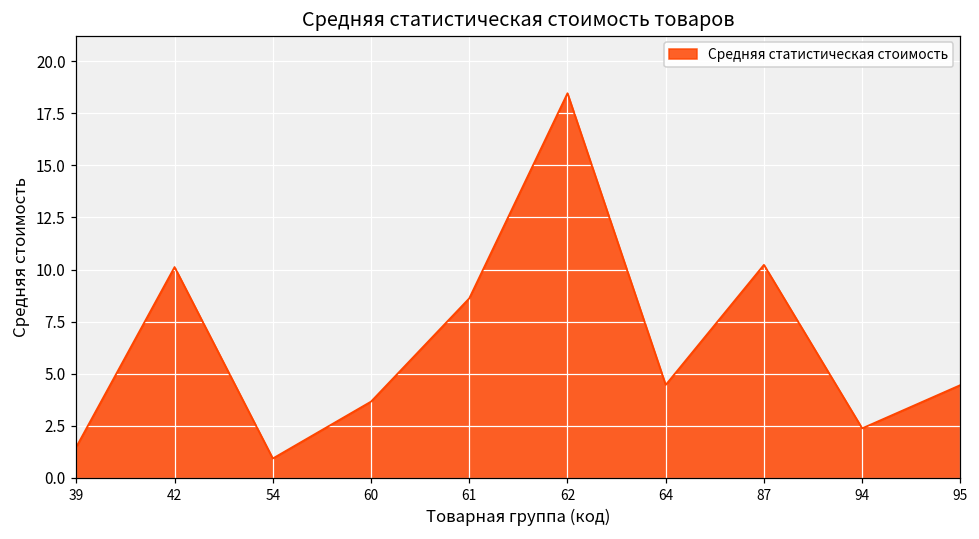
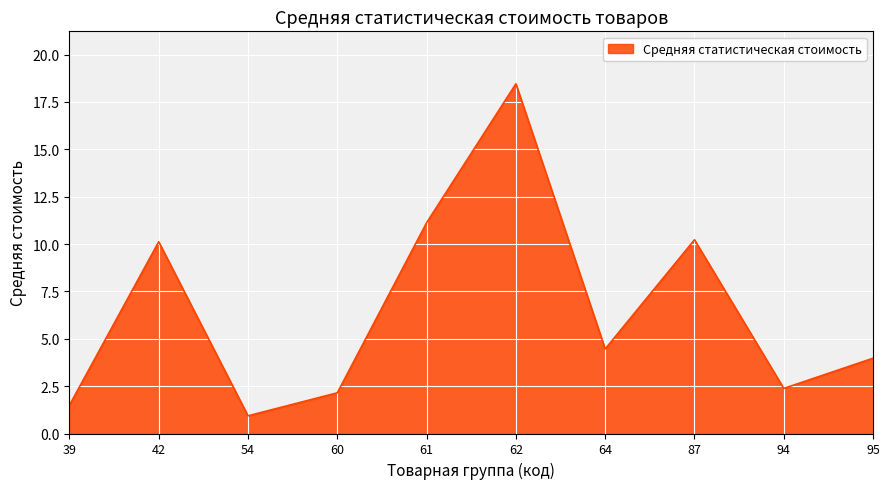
60: 3.7 -> 2.1
61: 8.6 -> 11.1
95: 4.5 -> 4.0
